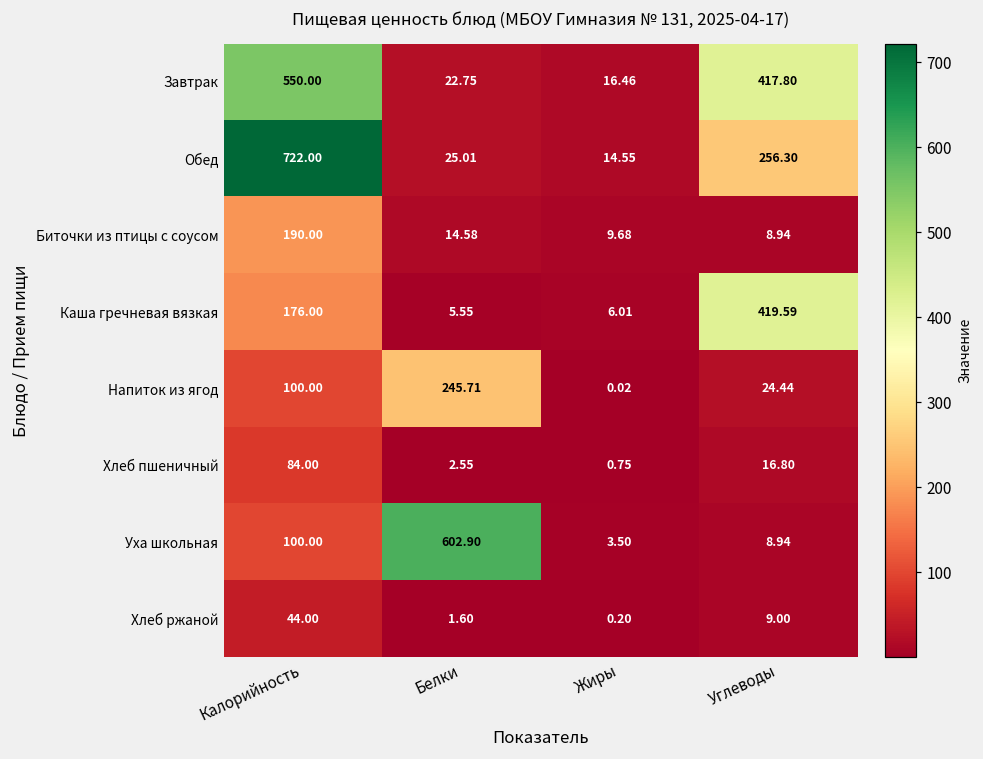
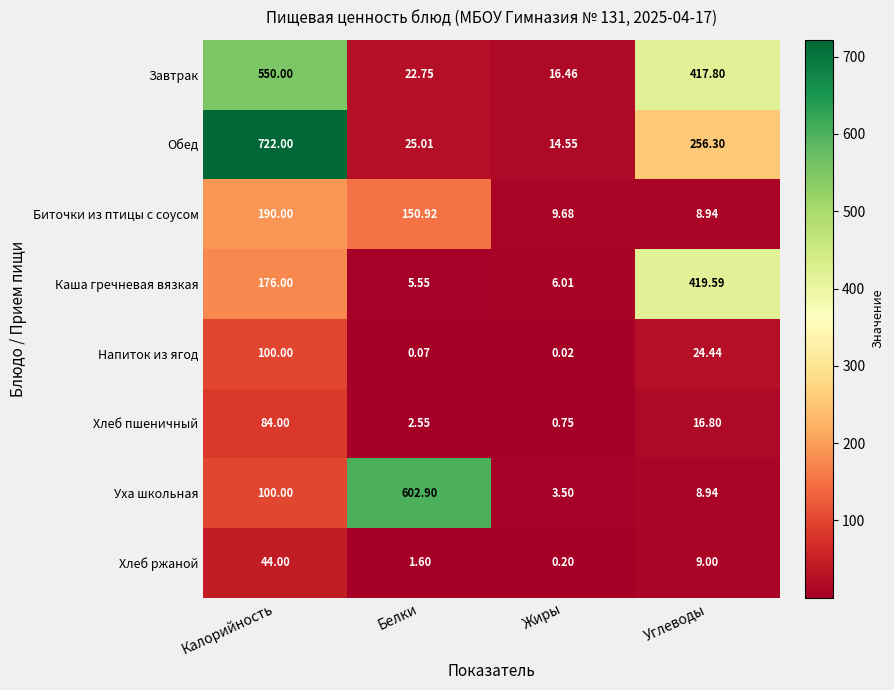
Биточки из птицы с соусом, Белки: 14.58 -> 150.92
Напиток из ягод, Белки: 245.71 -> 0.07
